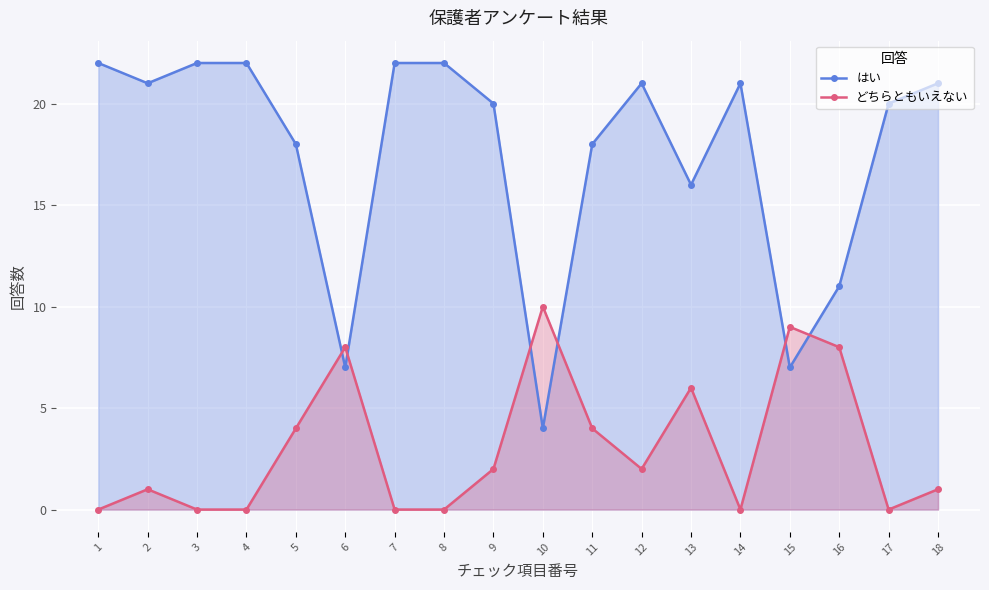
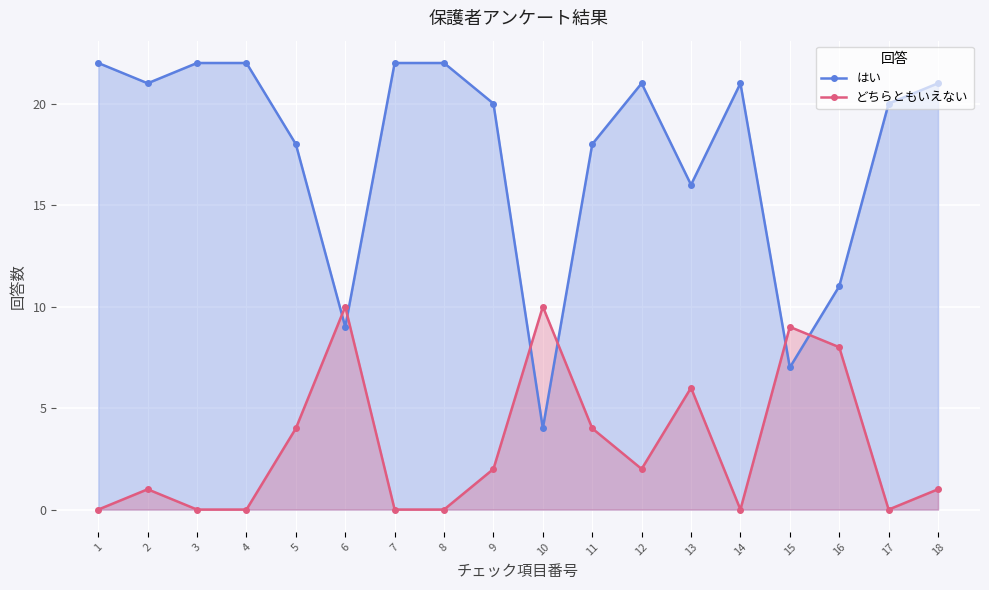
はい, 6: 7 -> 9
どちらともいえない, 6: 8 -> 10
